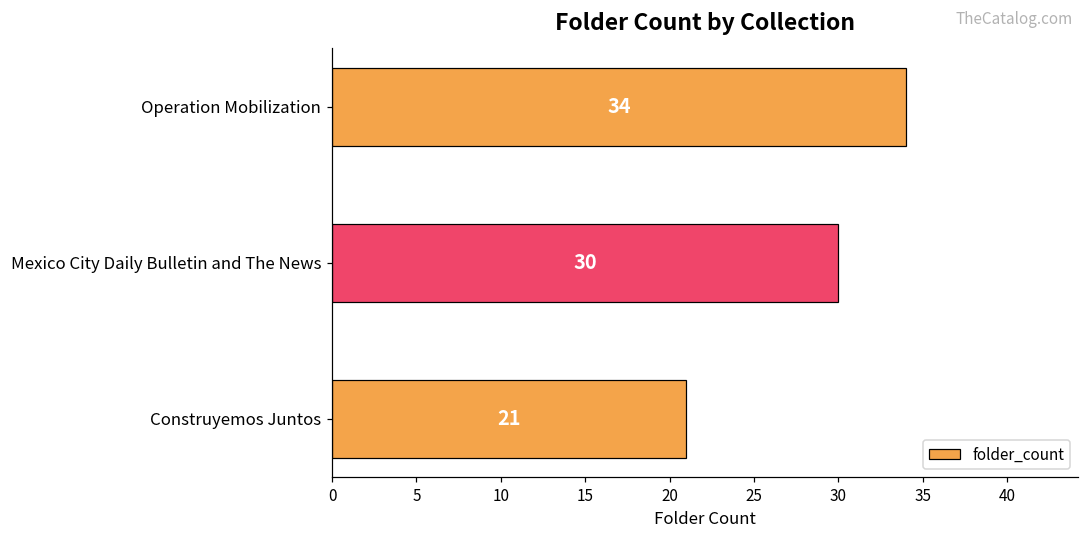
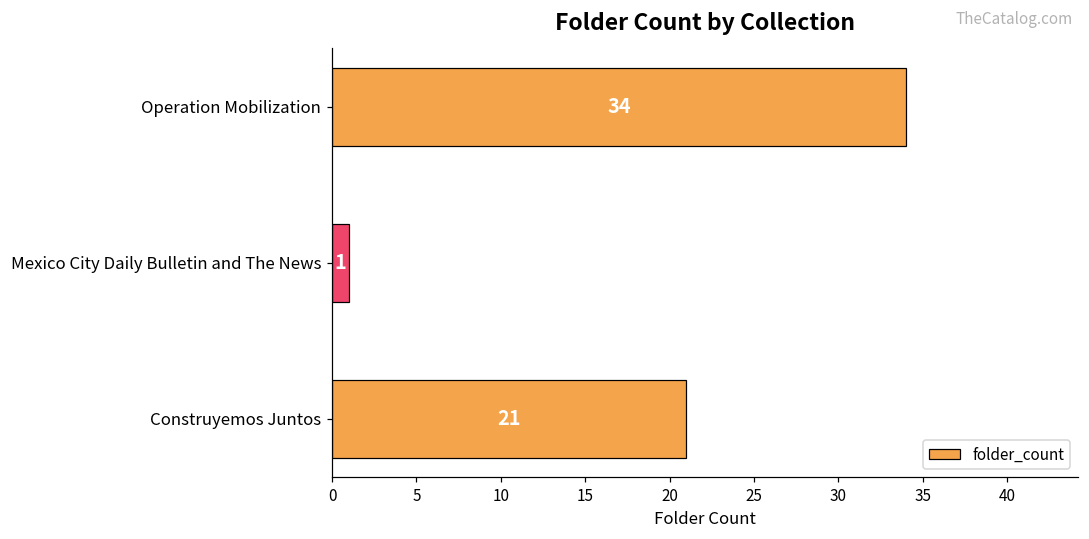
Mexico City Daily Bulletin and The News: 30 -> 1
